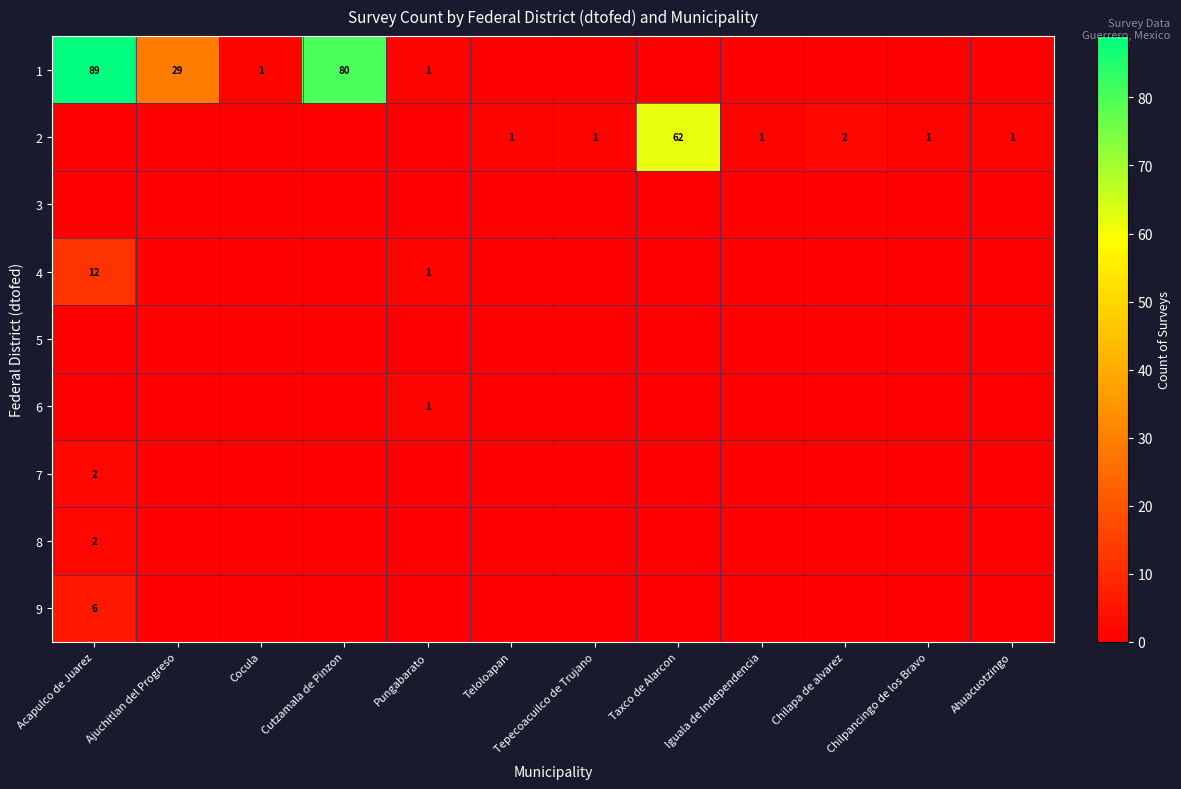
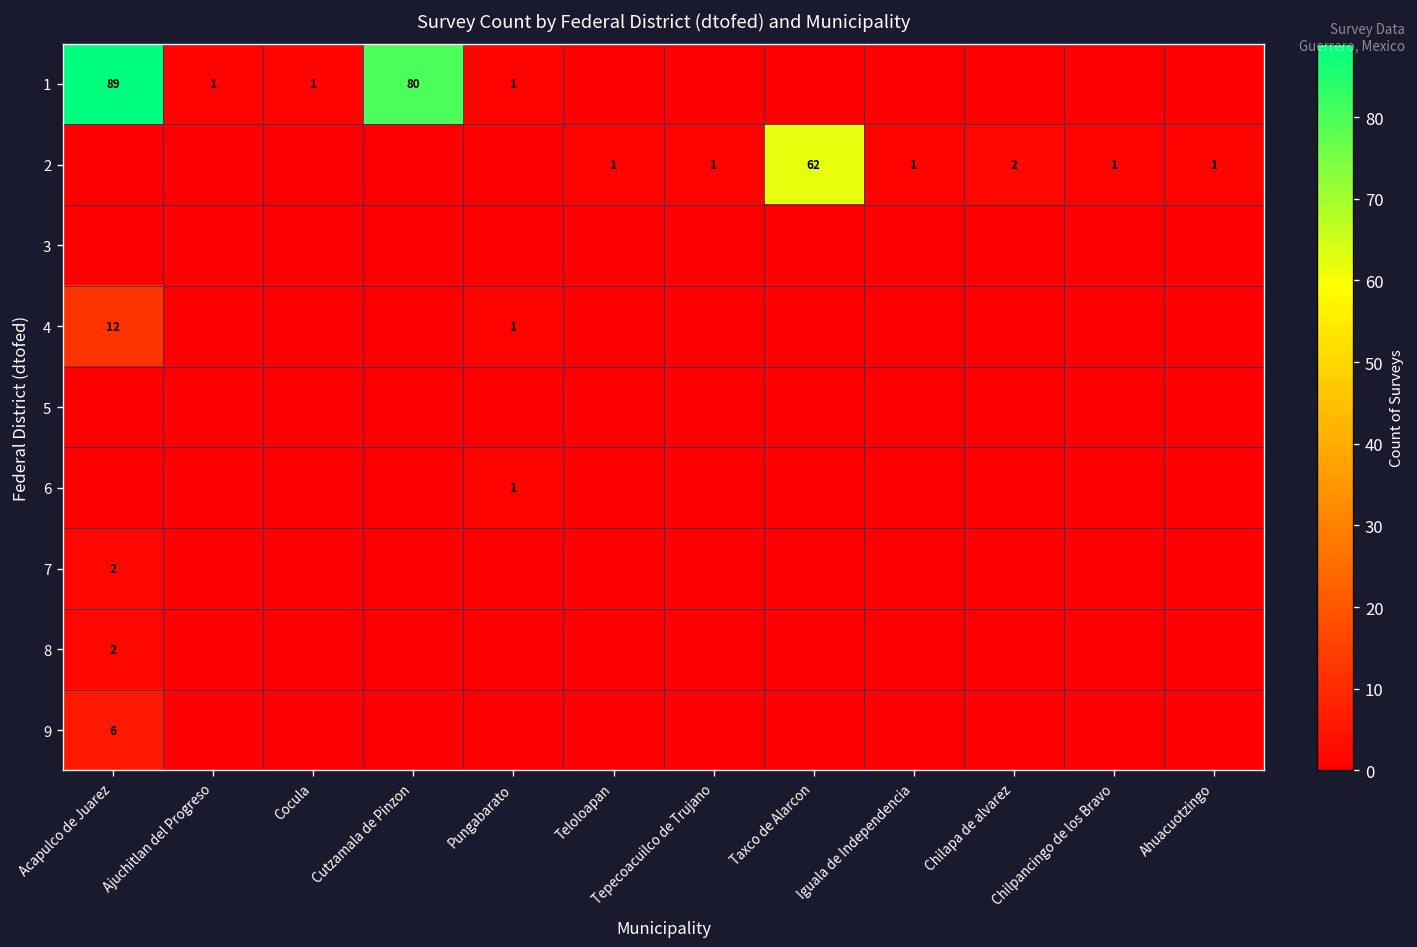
1, Ajuchitlan del Progreso: 29 -> 1
